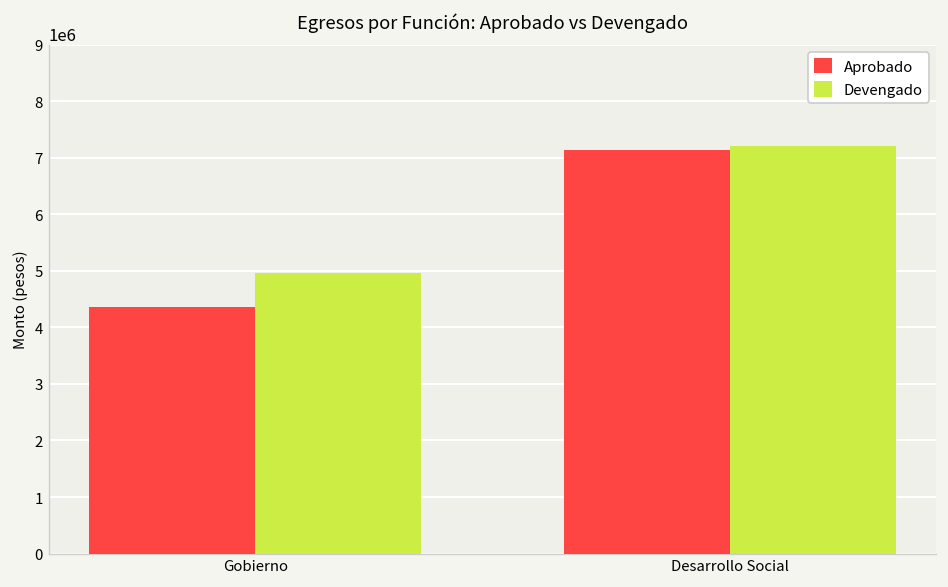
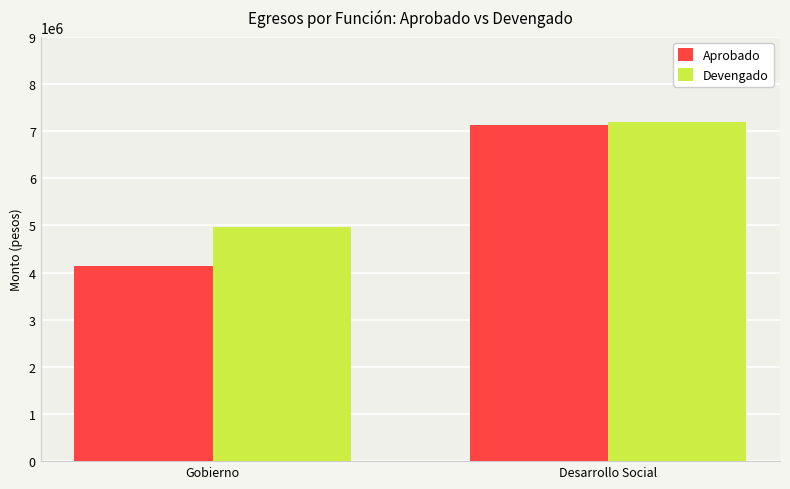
Aprobado, Gobierno: 4400000 -> 4100000
